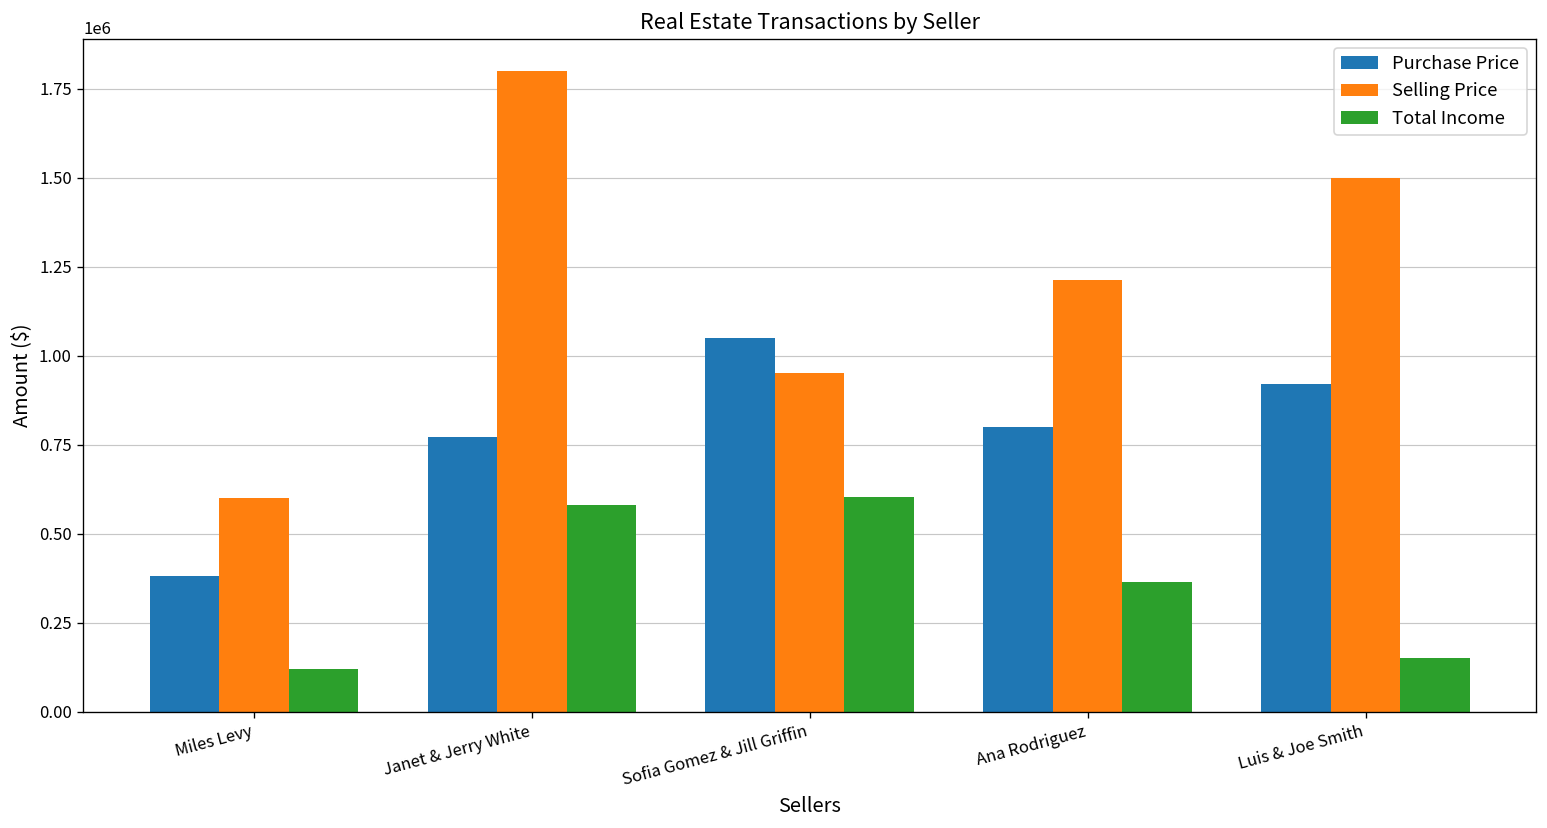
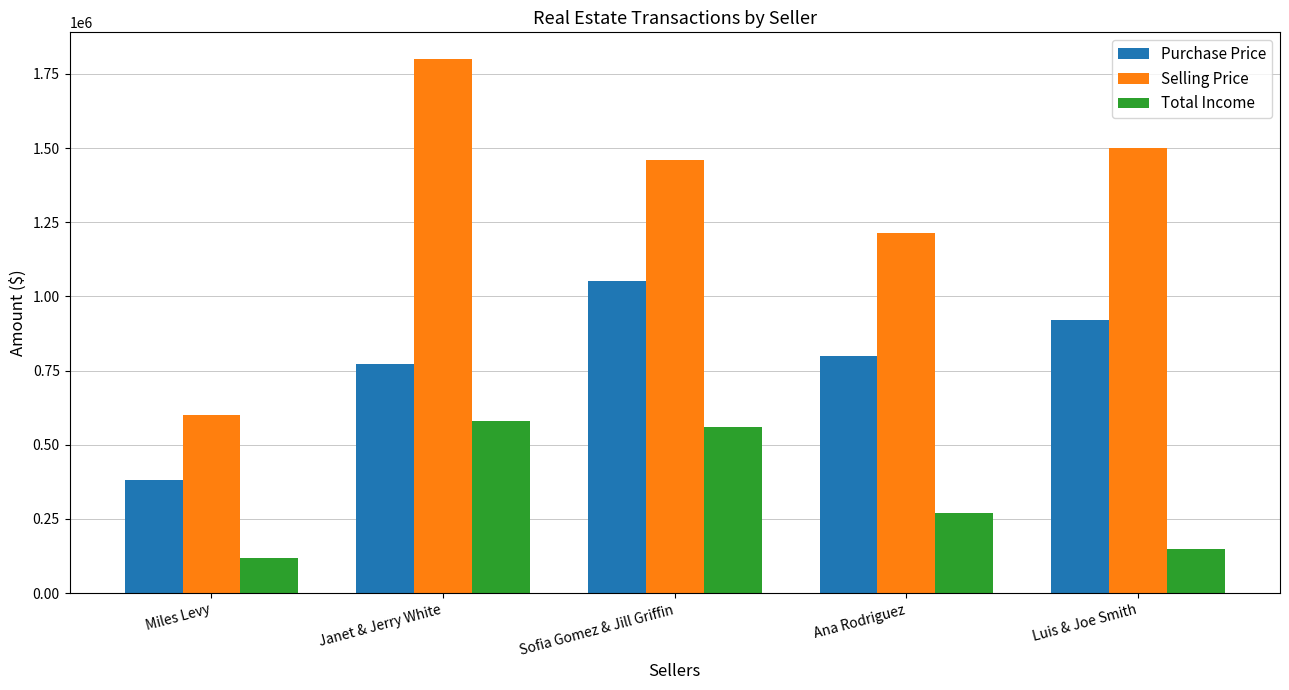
Selling Price, Sofia Gomez & Jill Griffin: 950000 -> 1460000
Total Income, Sofia Gomez & Jill Griffin: 600000 -> 560000
Total Income, Ana Rodriguez: 360000 -> 270000
